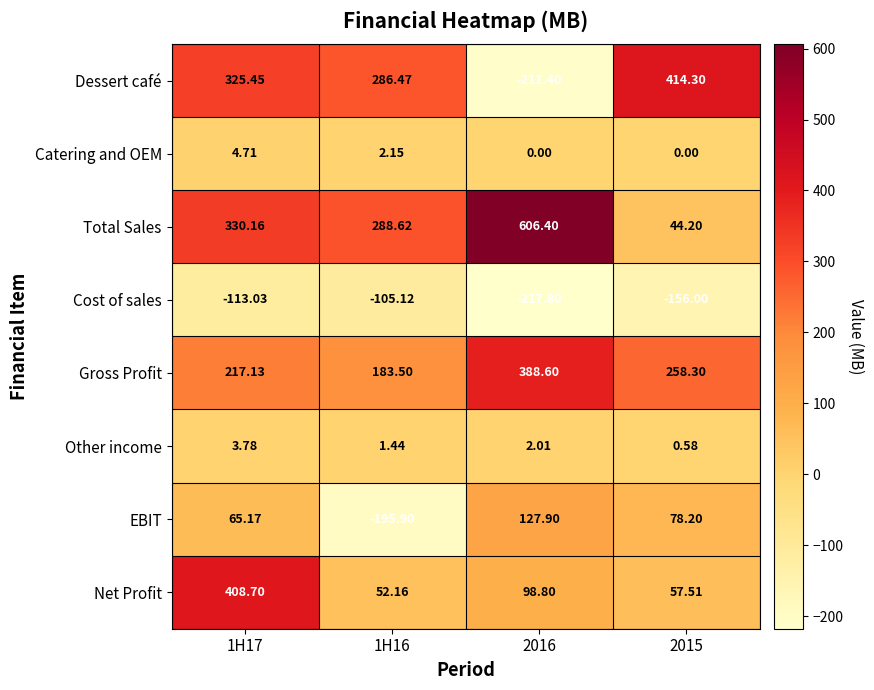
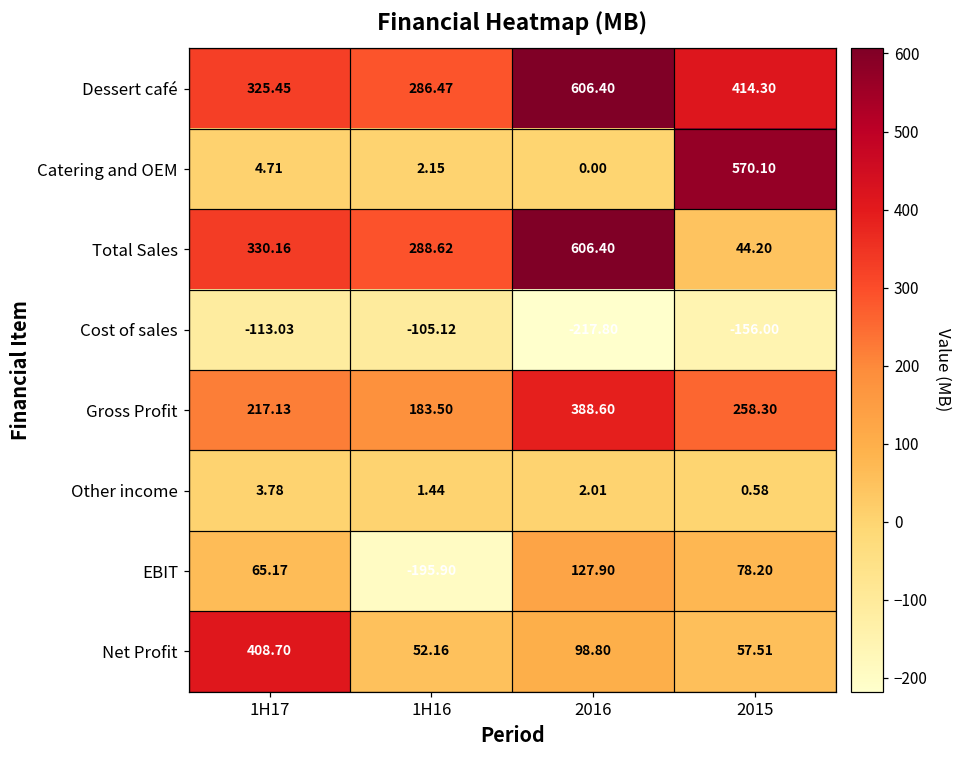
Dessert café, 2016: -211.40 -> 606.40
Catering and OEM, 2015: 0.00 -> 570.10
